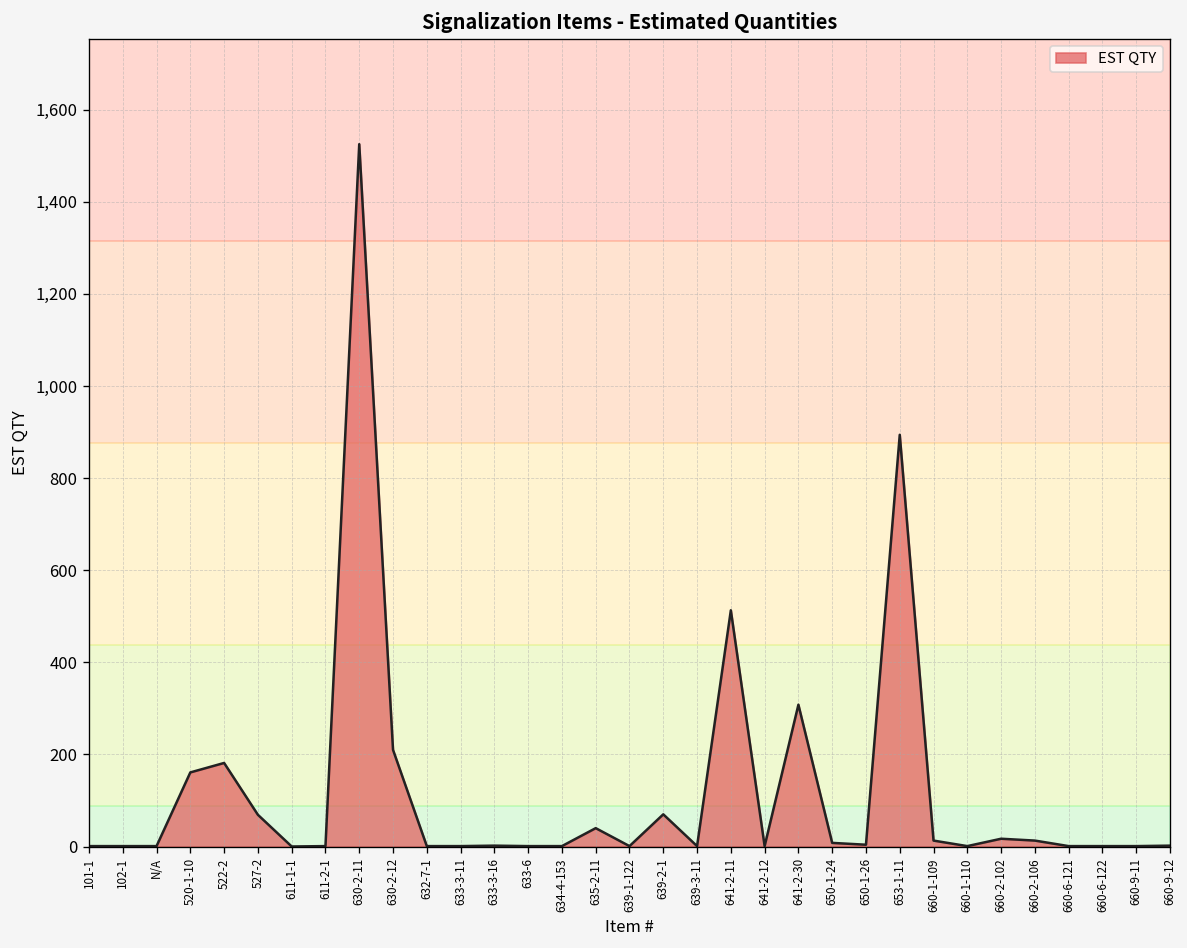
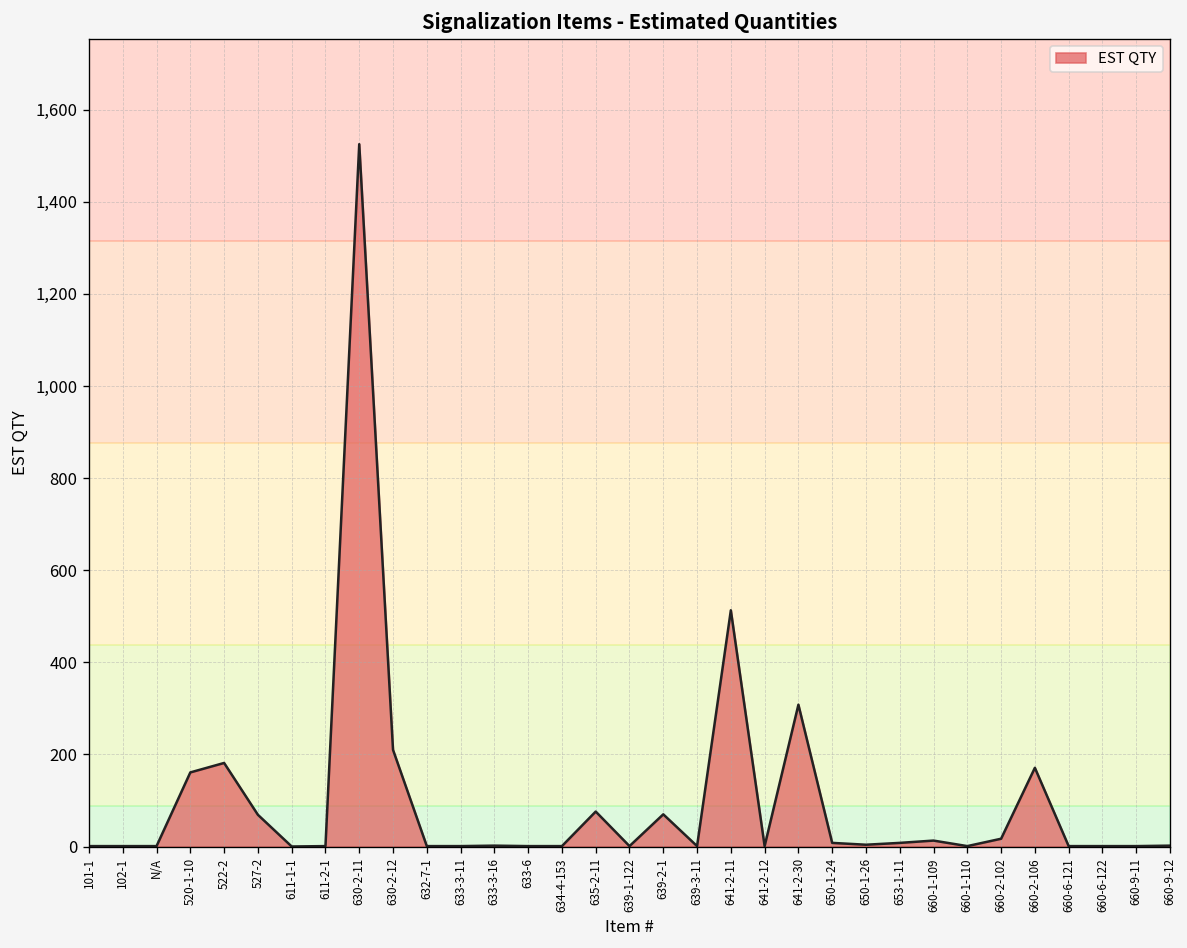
635-2-11: 40 -> 80
653-1-11: 890 -> 10
660-2-106: 10 -> 170
